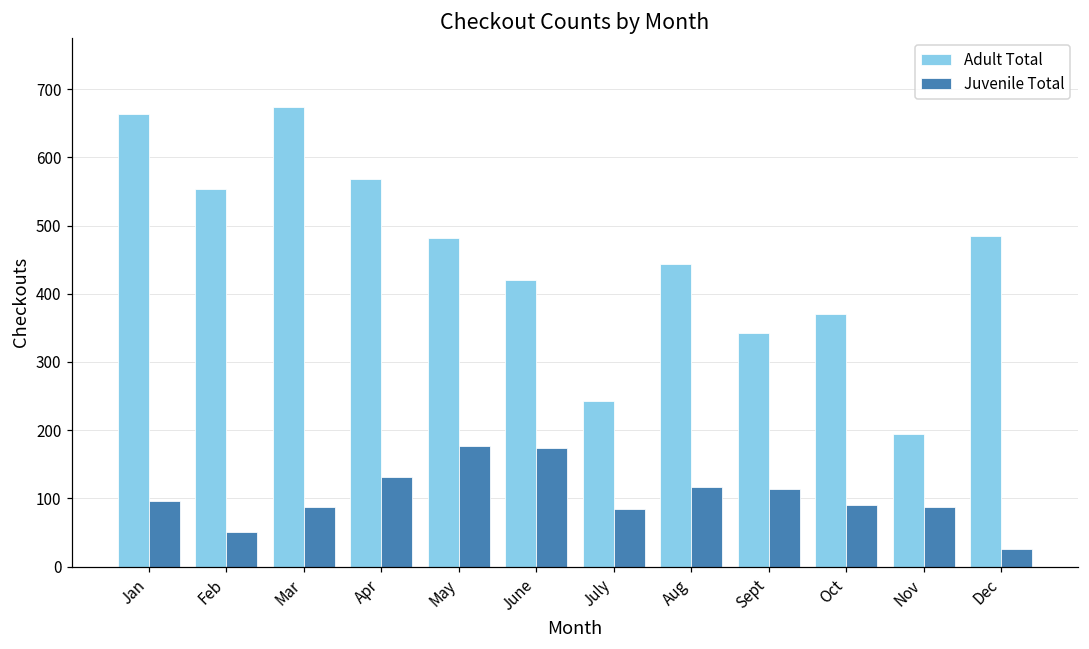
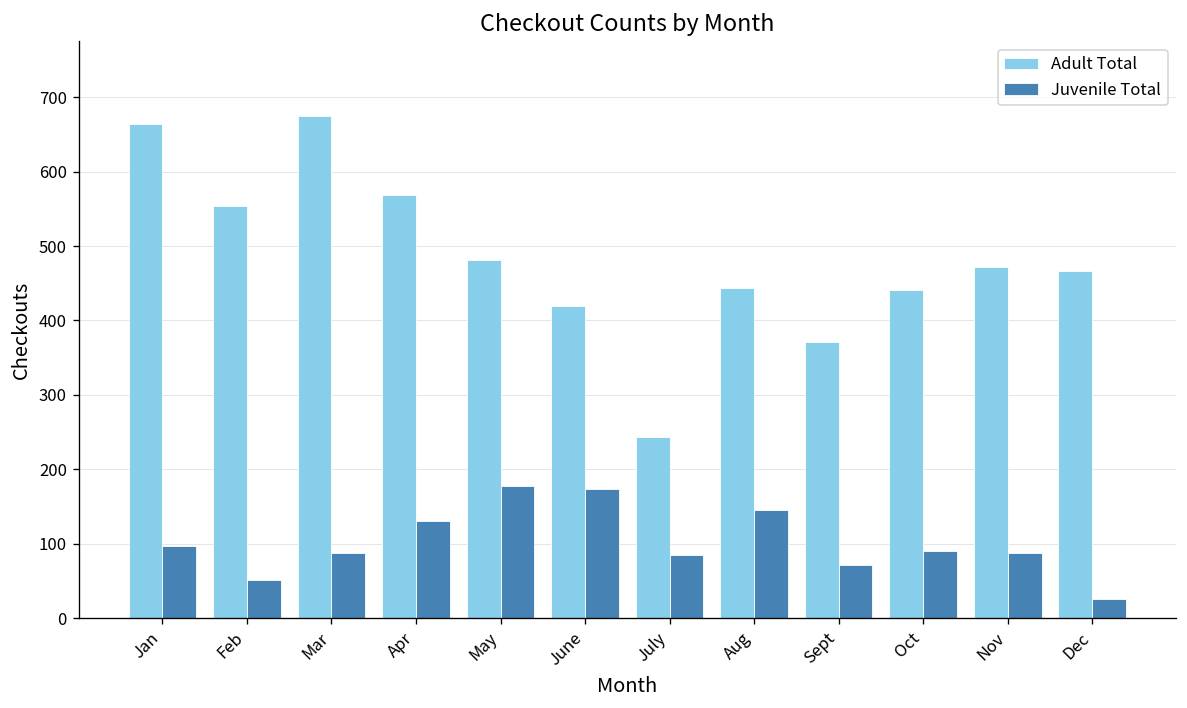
Juvenile Total, Aug: 120 -> 150
Adult Total, Sept: 340 -> 370
Juvenile Total, Sept: 110 -> 70
Adult Total, Oct: 370 -> 440
Adult Total, Nov: 200 -> 470
Adult Total, Dec: 480 -> 470
